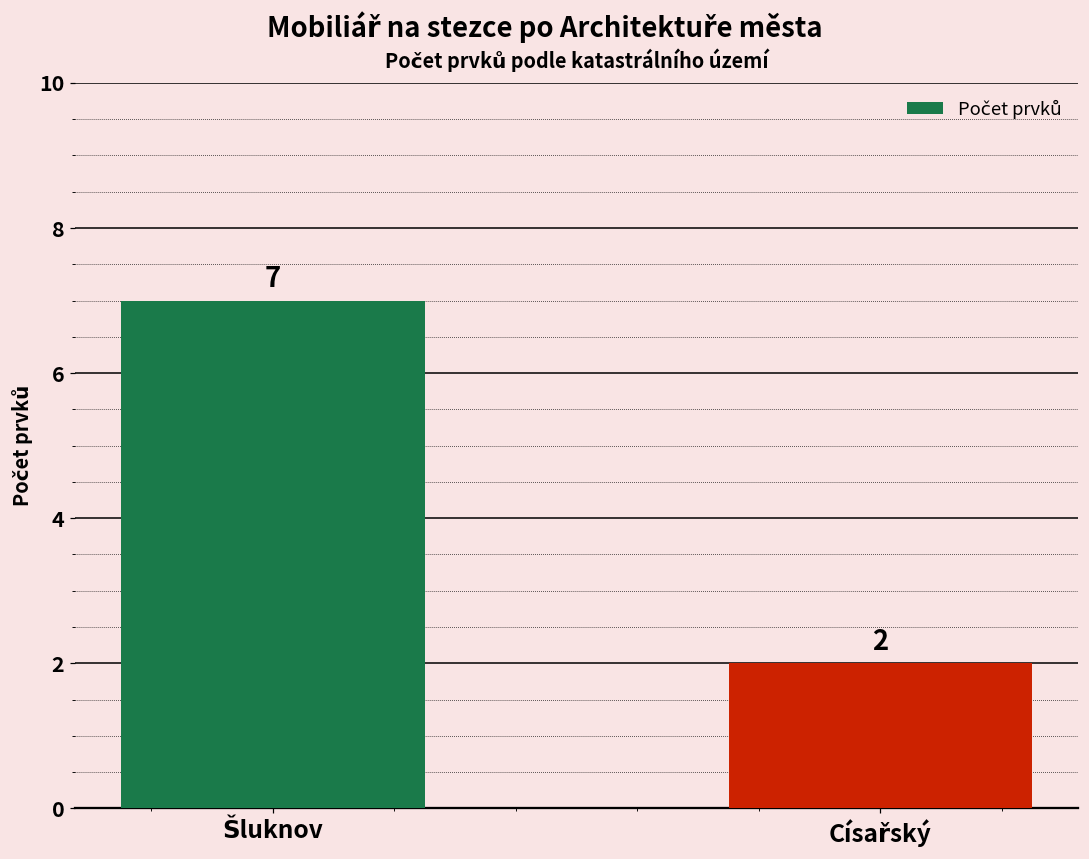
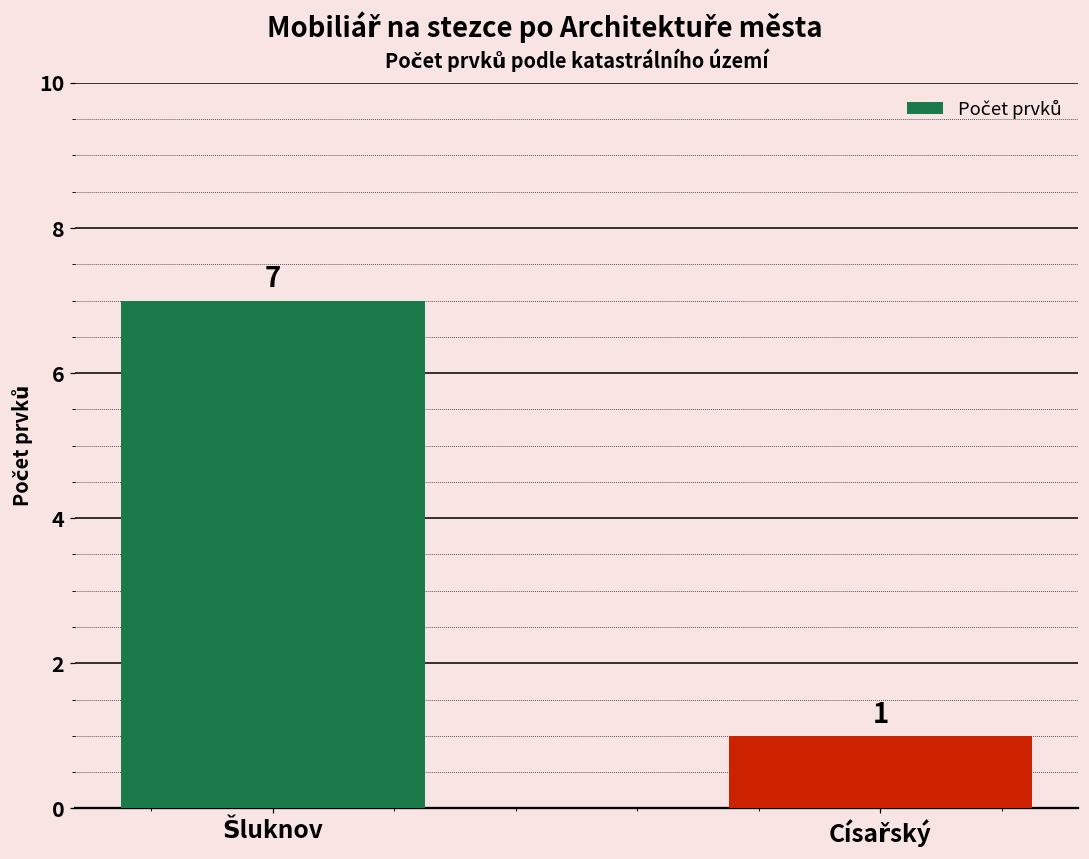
Císařský: 2 -> 1
